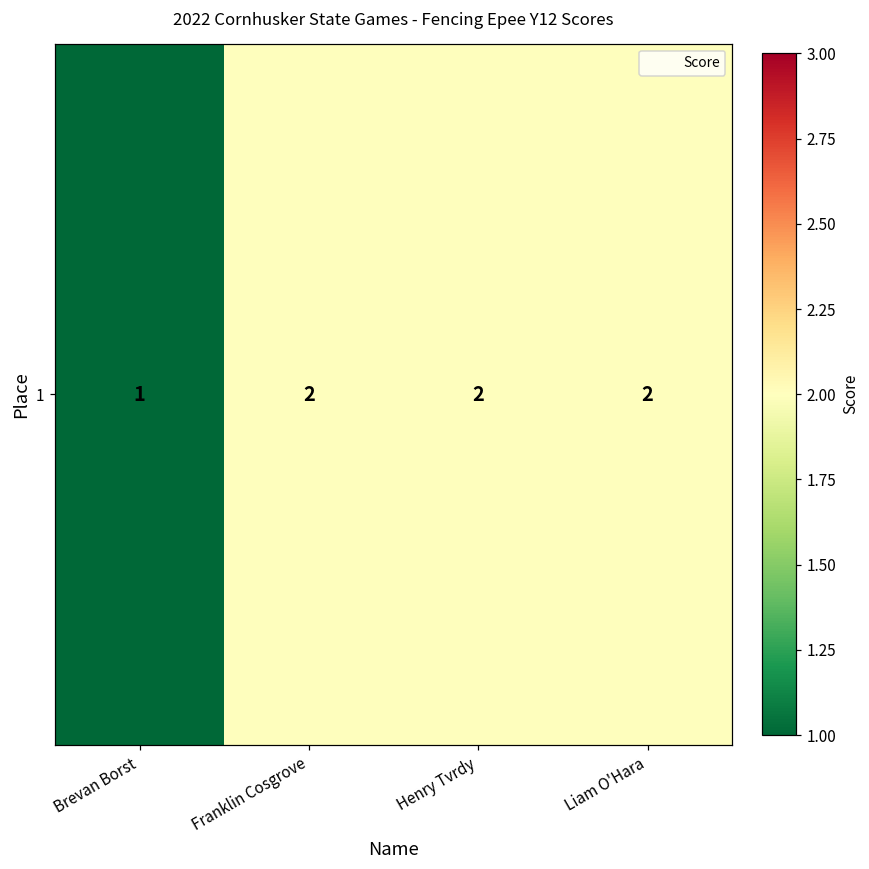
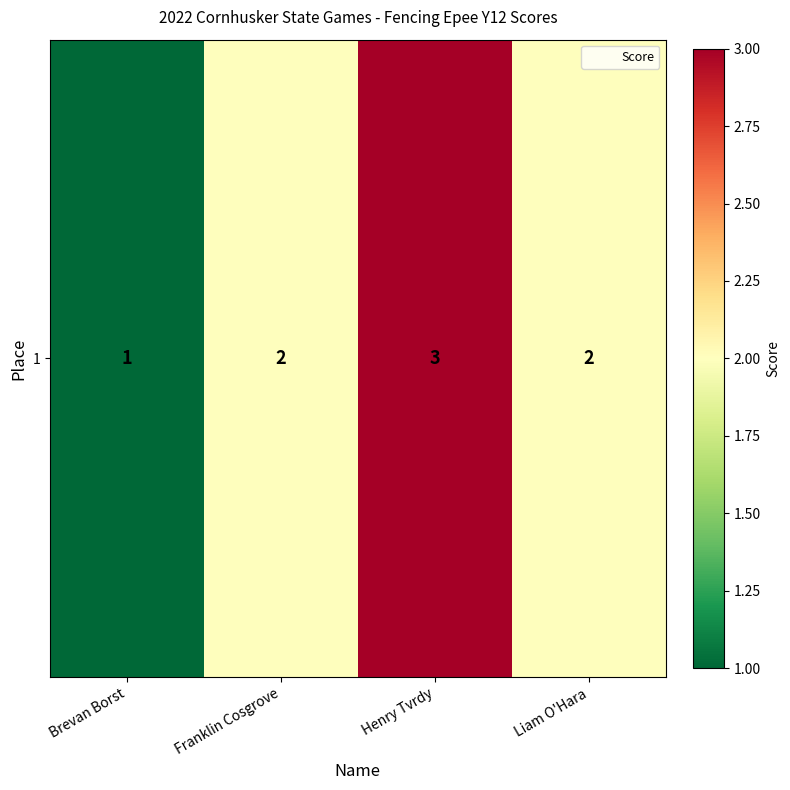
1, Henry Tvrdy: 2 -> 3
